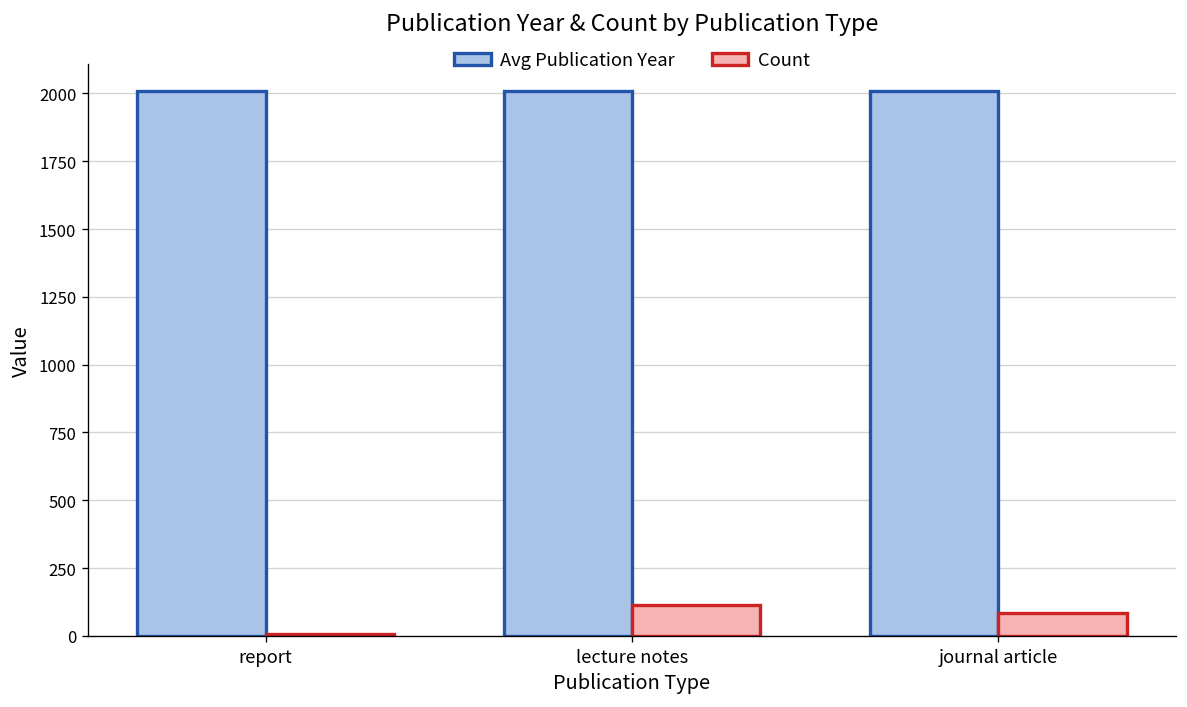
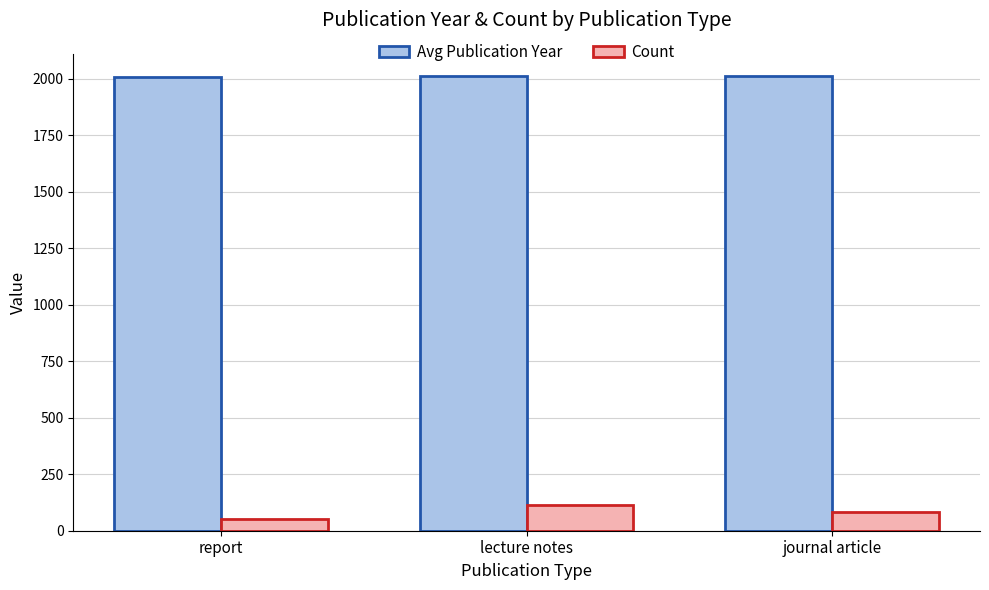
Count, report: 10 -> 50
